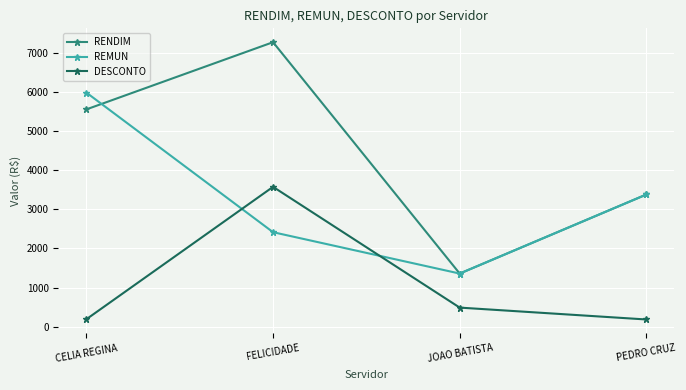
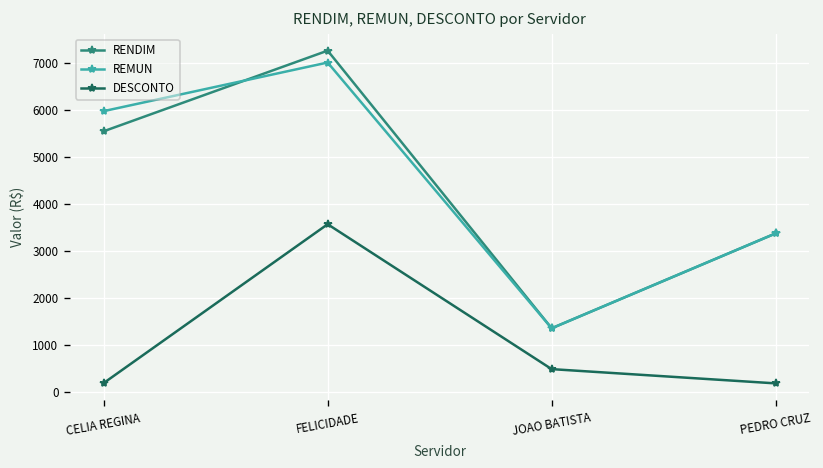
REMUN, FELICIDADE: 2400 -> 7000
